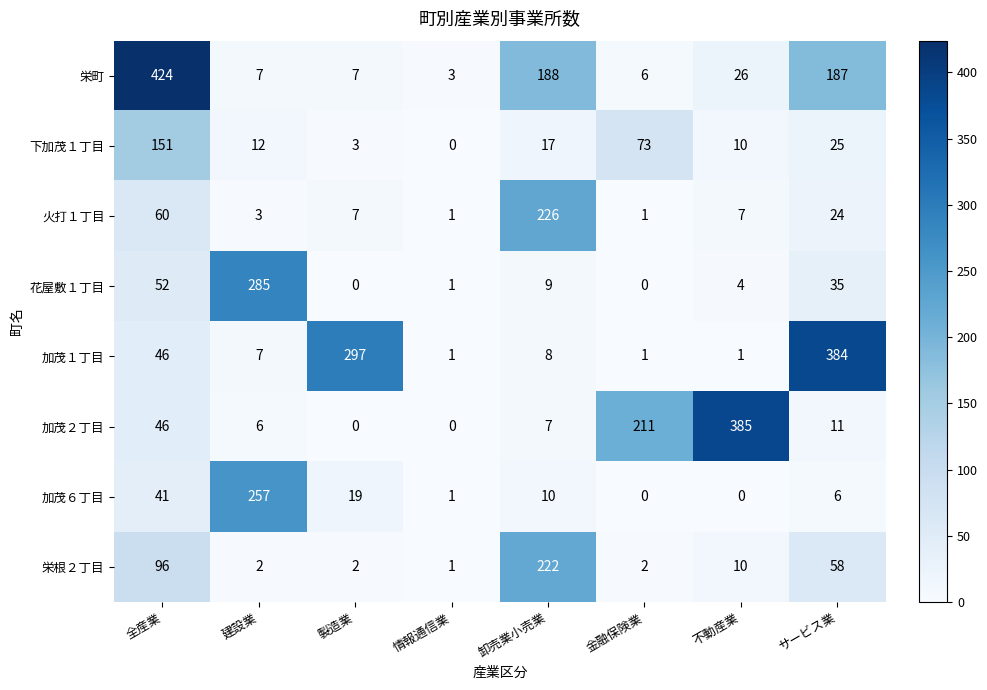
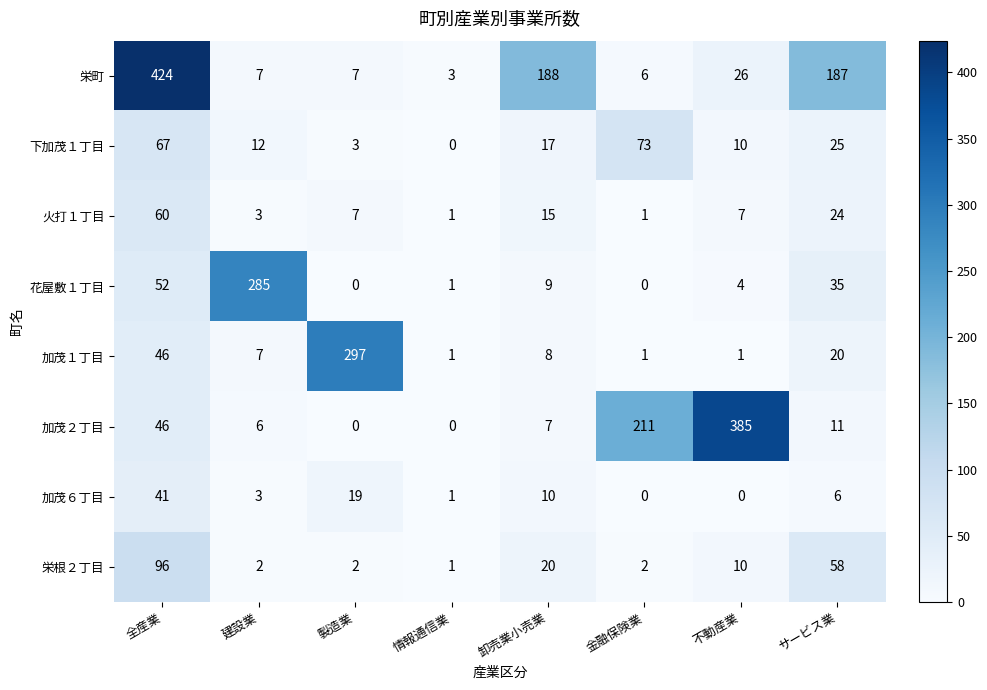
下加茂１丁目, 全産業: 151 -> 67
火打１丁目, 卸売業小売業: 226 -> 15
加茂１丁目, サービス業: 384 -> 20
加茂６丁目, 建設業: 257 -> 3
栄根２丁目, 卸売業小売業: 222 -> 20
